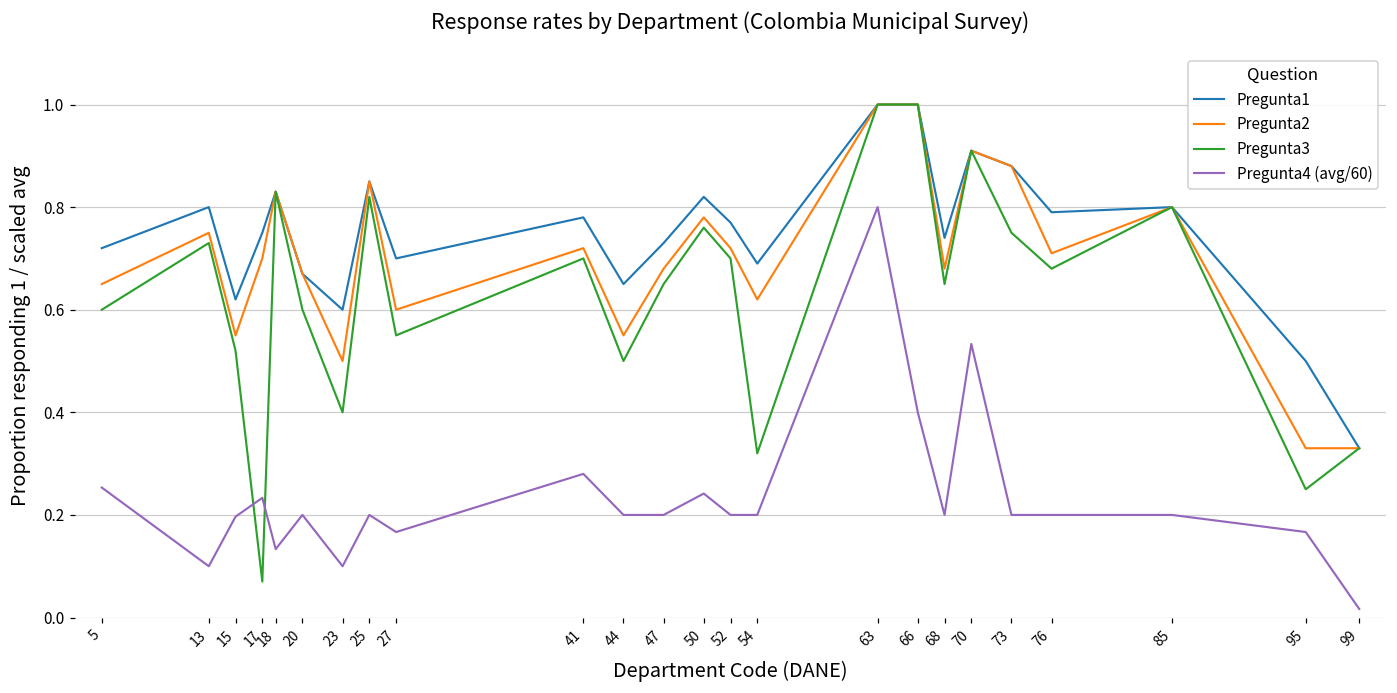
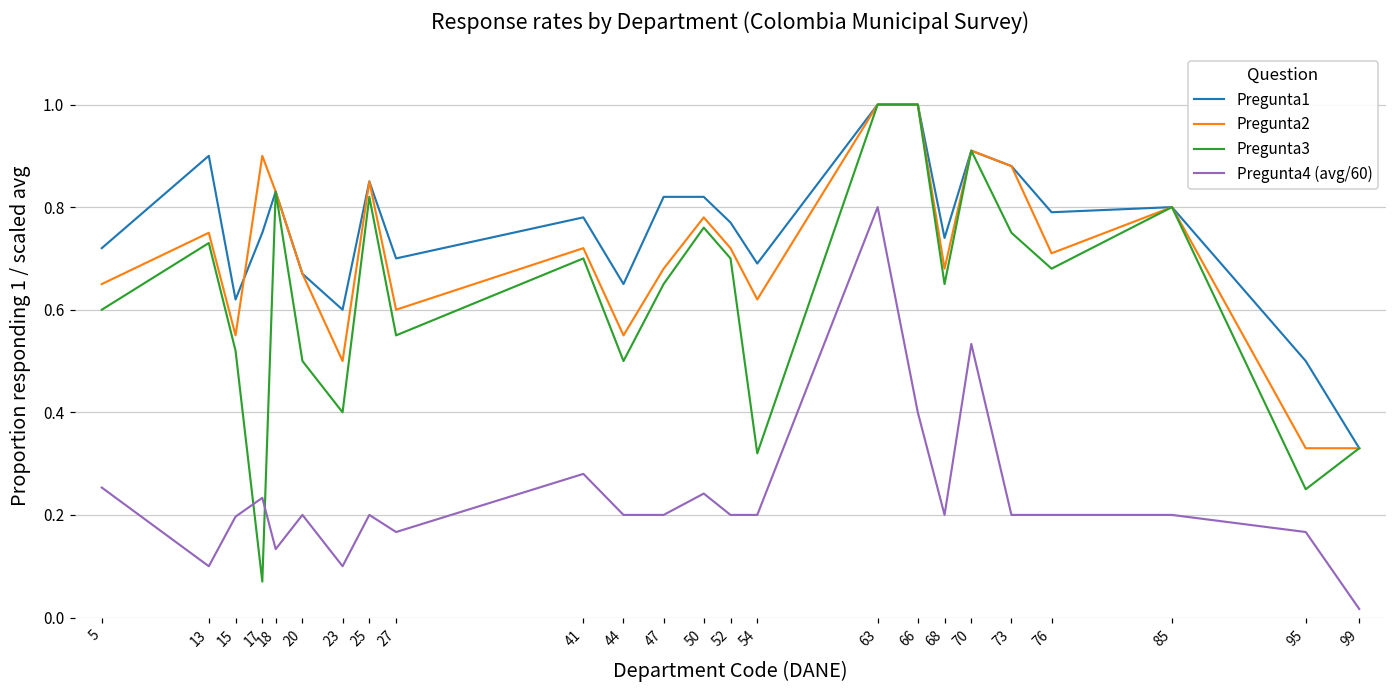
Pregunta1, 13: 0.8 -> 0.9
Pregunta2, 17: 0.7 -> 0.9
Pregunta3, 20: 0.6 -> 0.5
Pregunta1, 47: 0.73 -> 0.82
